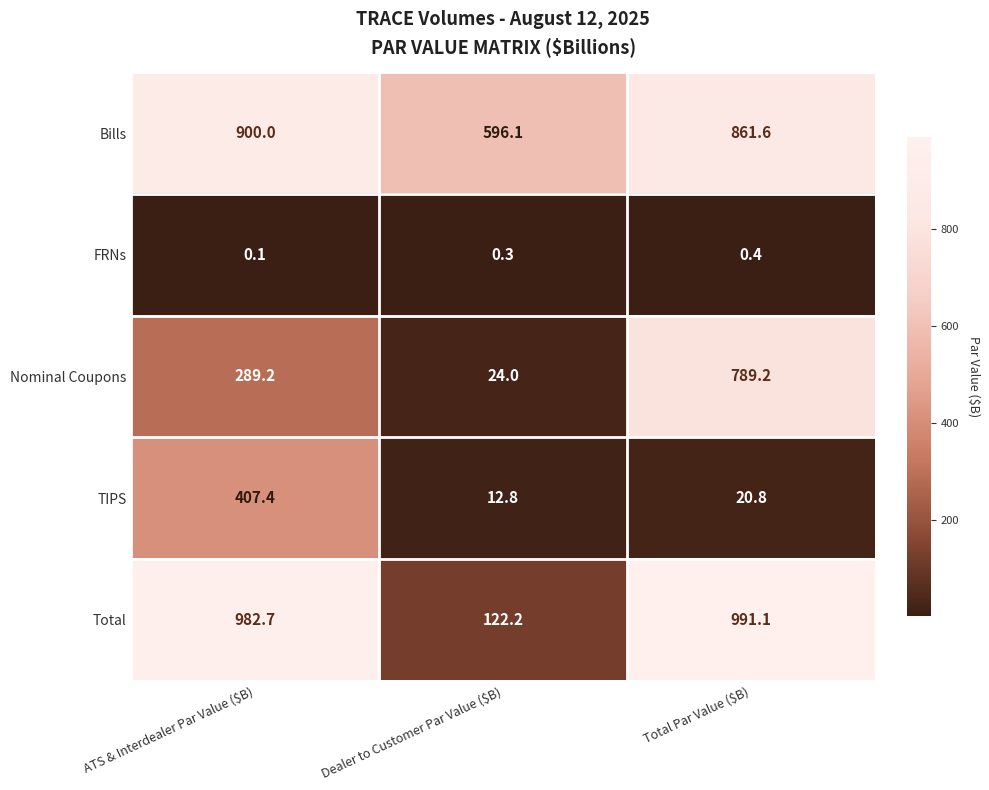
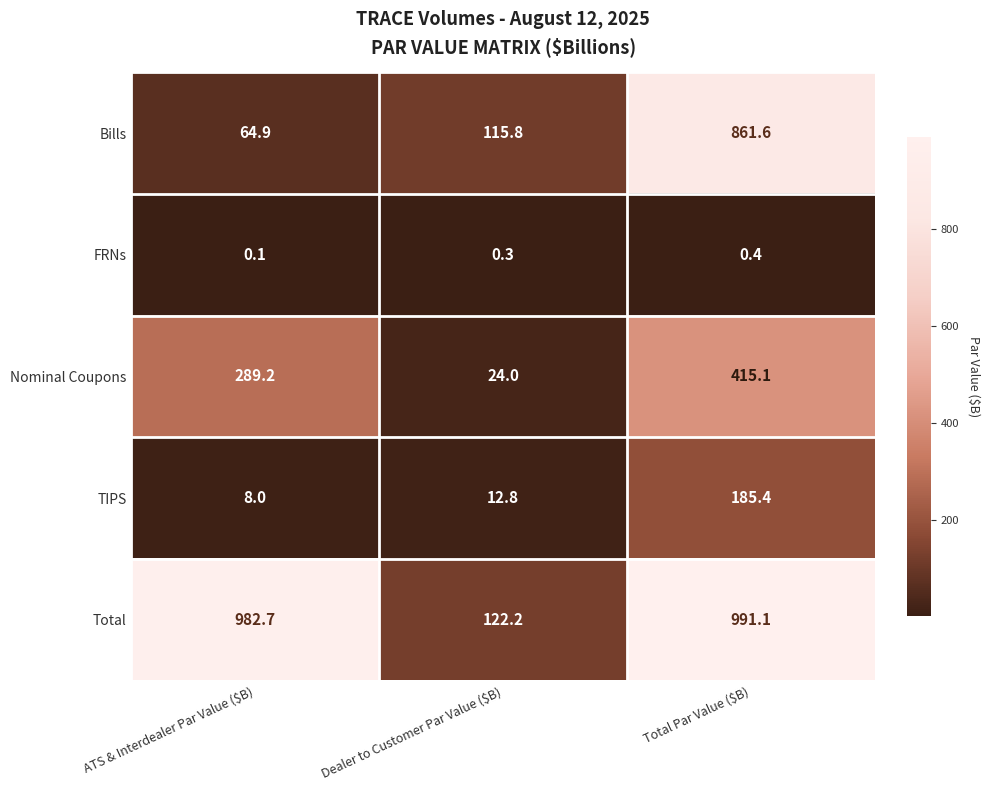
Bills, ATS & Interdealer Par Value ($B): 900.0 -> 64.9
Bills, Dealer to Customer Par Value ($B): 596.1 -> 115.8
Nominal Coupons, Total Par Value ($B): 789.2 -> 415.1
TIPS, ATS & Interdealer Par Value ($B): 407.4 -> 8.0
TIPS, Total Par Value ($B): 20.8 -> 185.4
